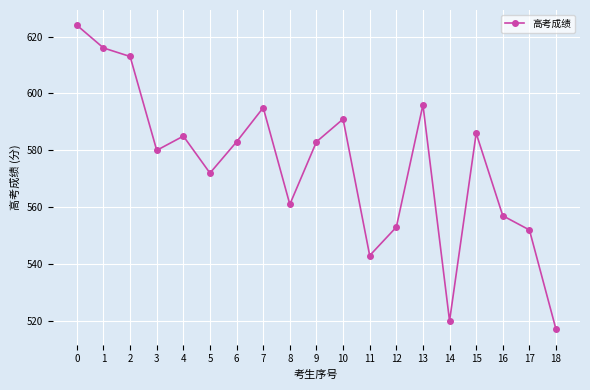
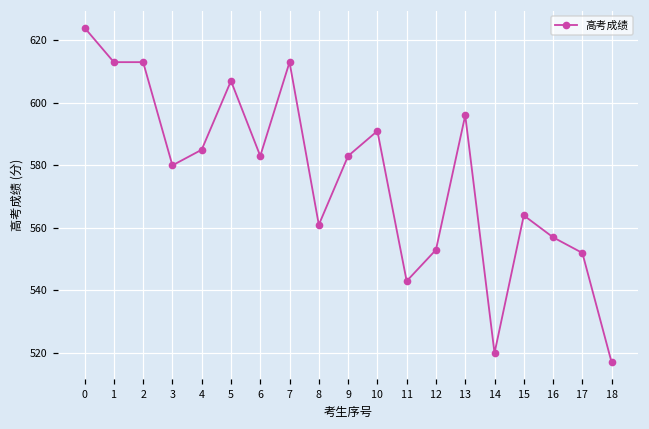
1: 616 -> 613
5: 572 -> 607
7: 595 -> 613
15: 586 -> 564
